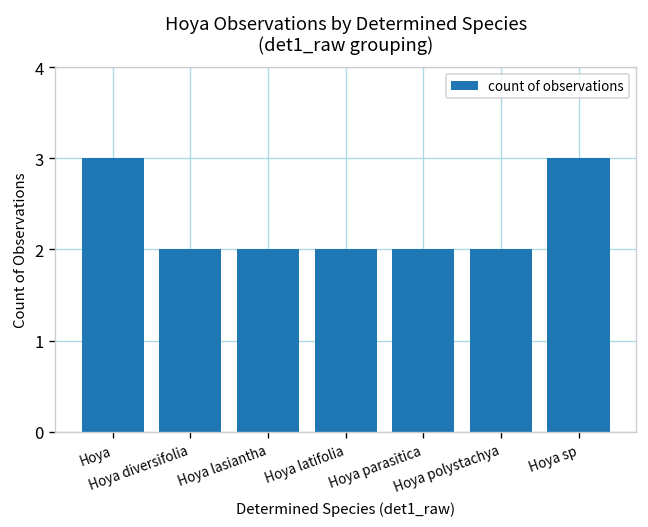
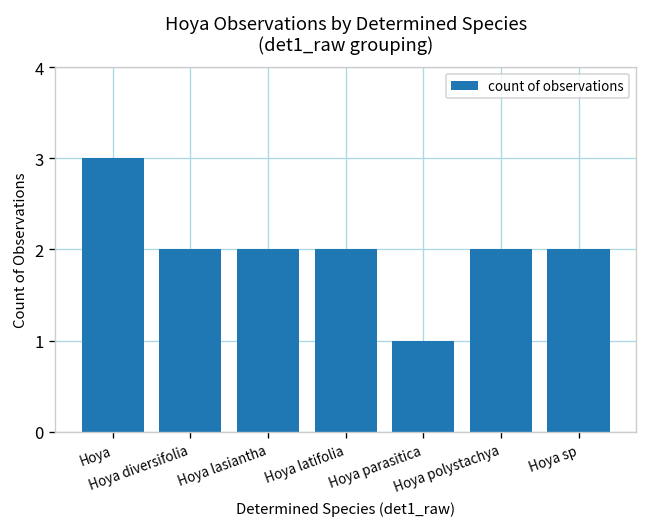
Hoya parasitica: 2 -> 1
Hoya sp: 3 -> 2
